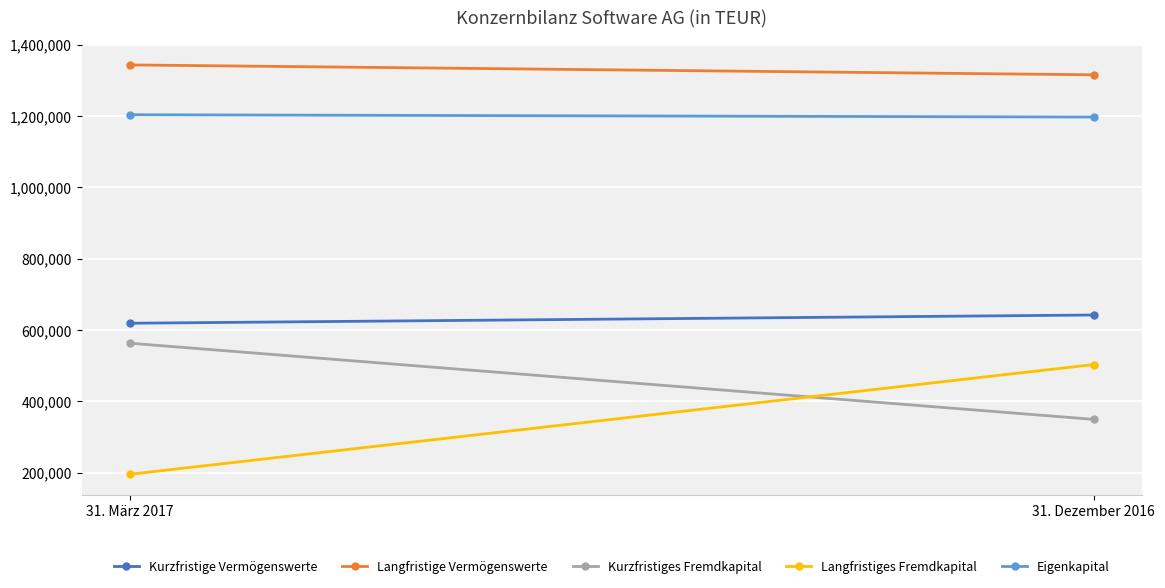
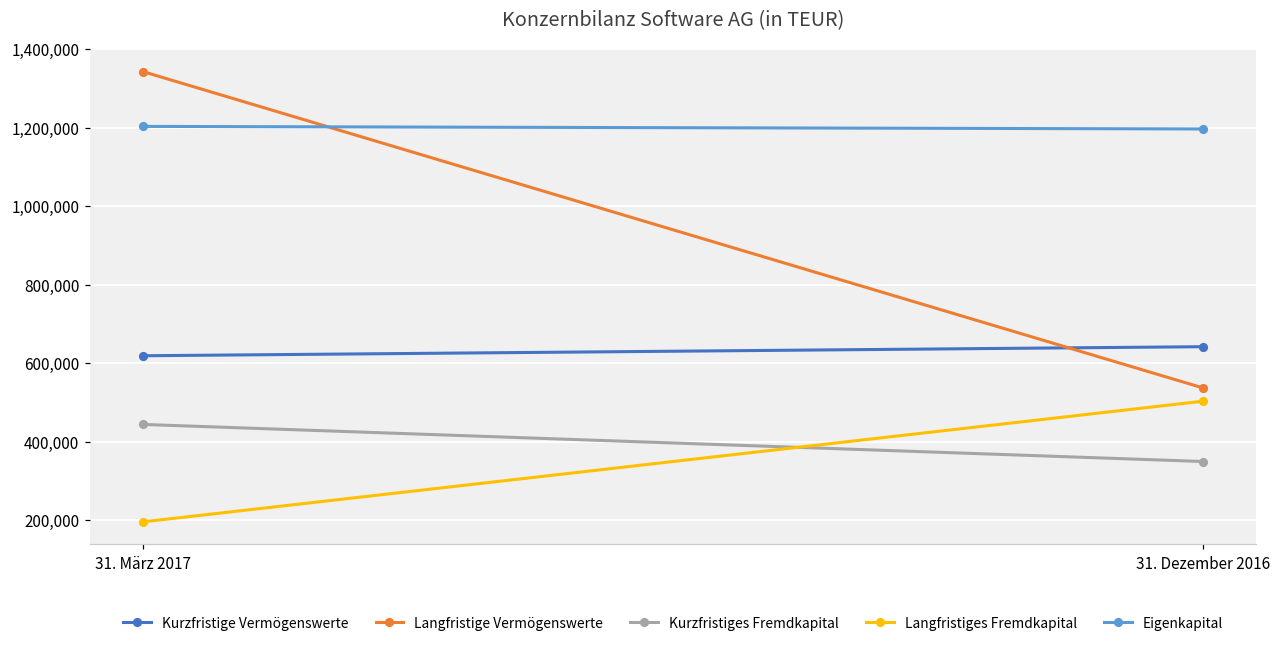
Kurzfristiges Fremdkapital, 31. März 2017: 560,000 -> 440,000
Langfristige Vermögenswerte, 31. Dezember 2016: 1,320,000 -> 540,000
